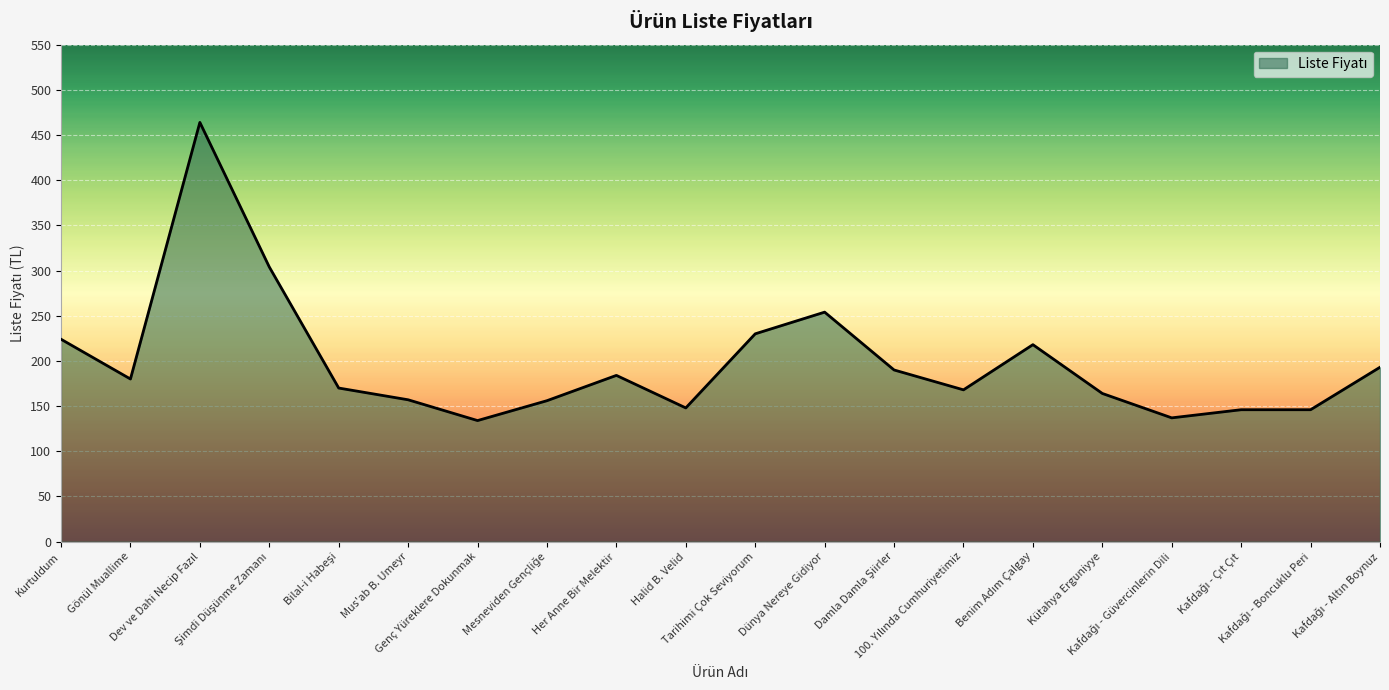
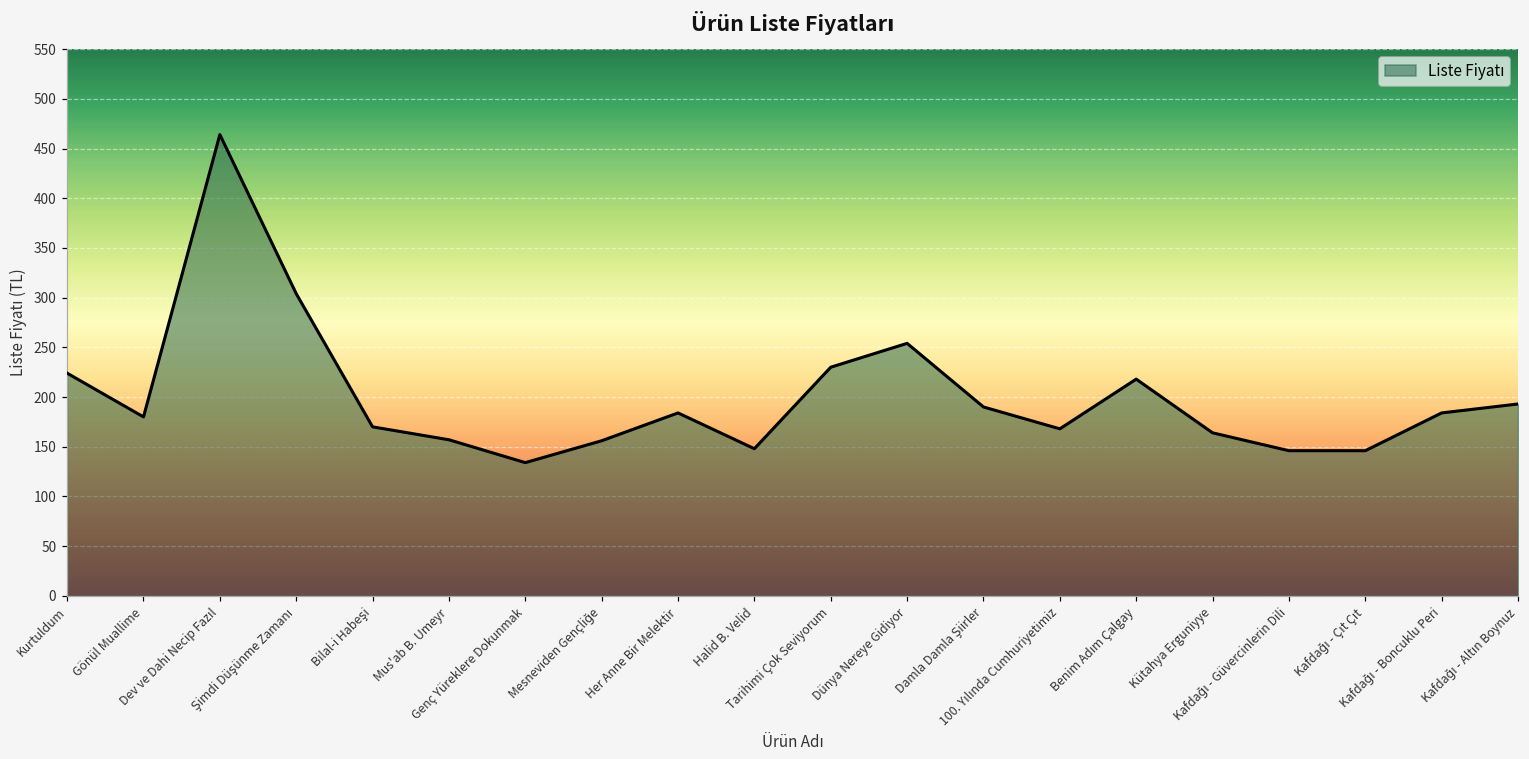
Kafdağı - Güvercinlerin Dili: 140 -> 150
Kafdağı - Boncuklu Peri: 150 -> 180
